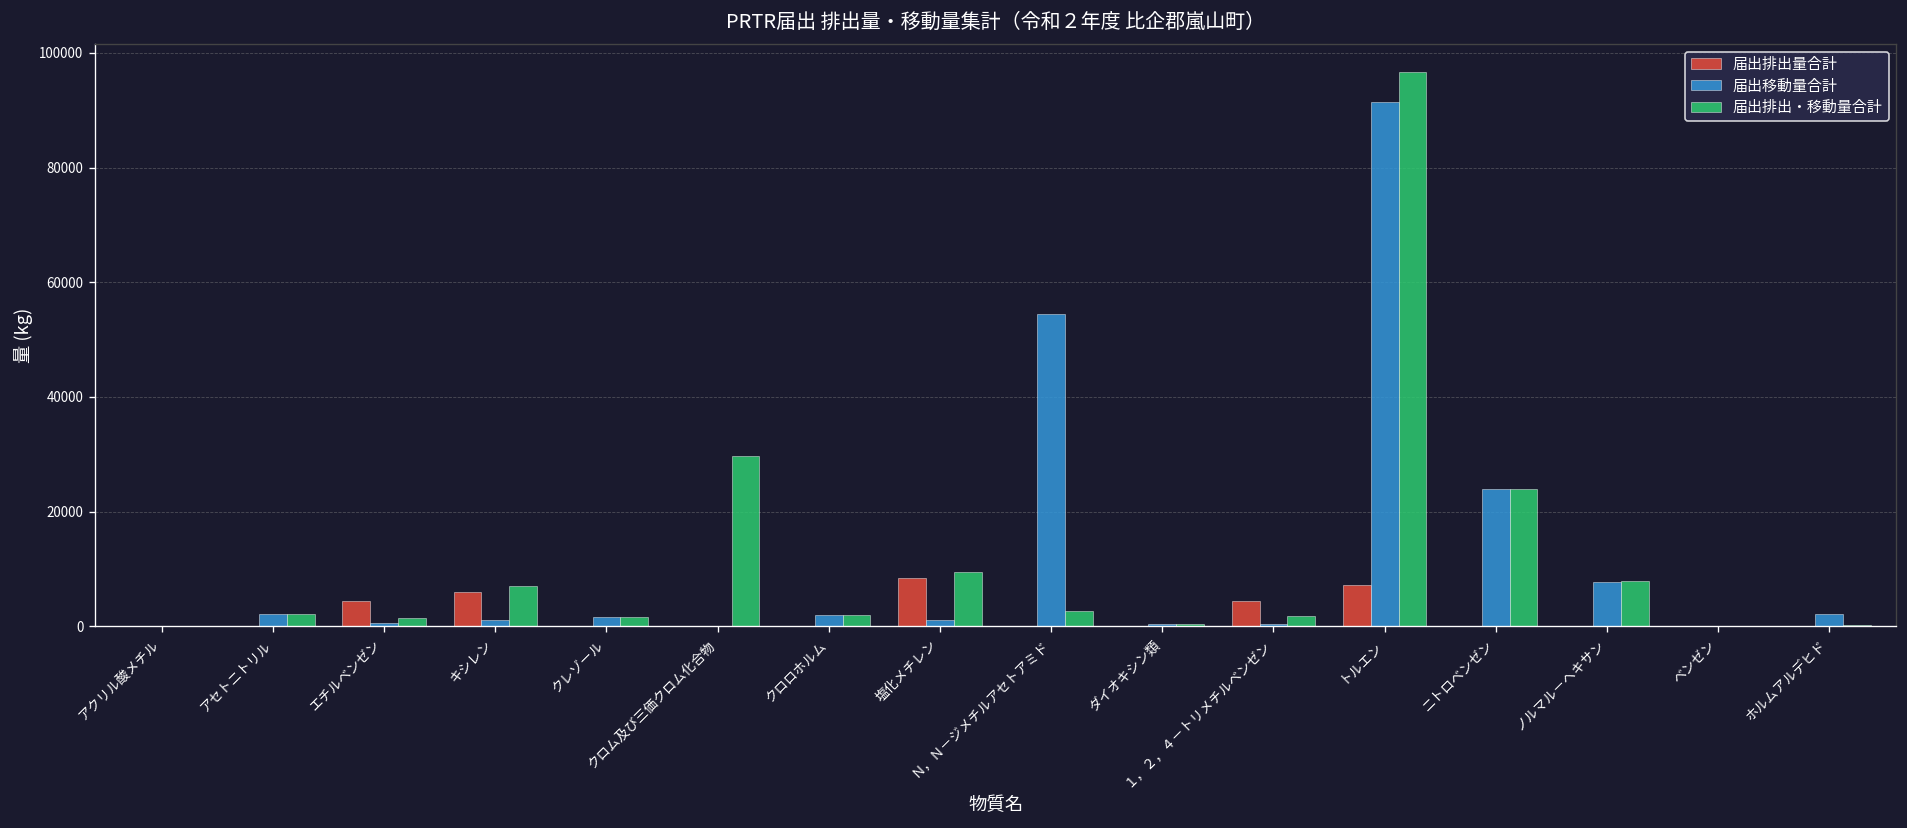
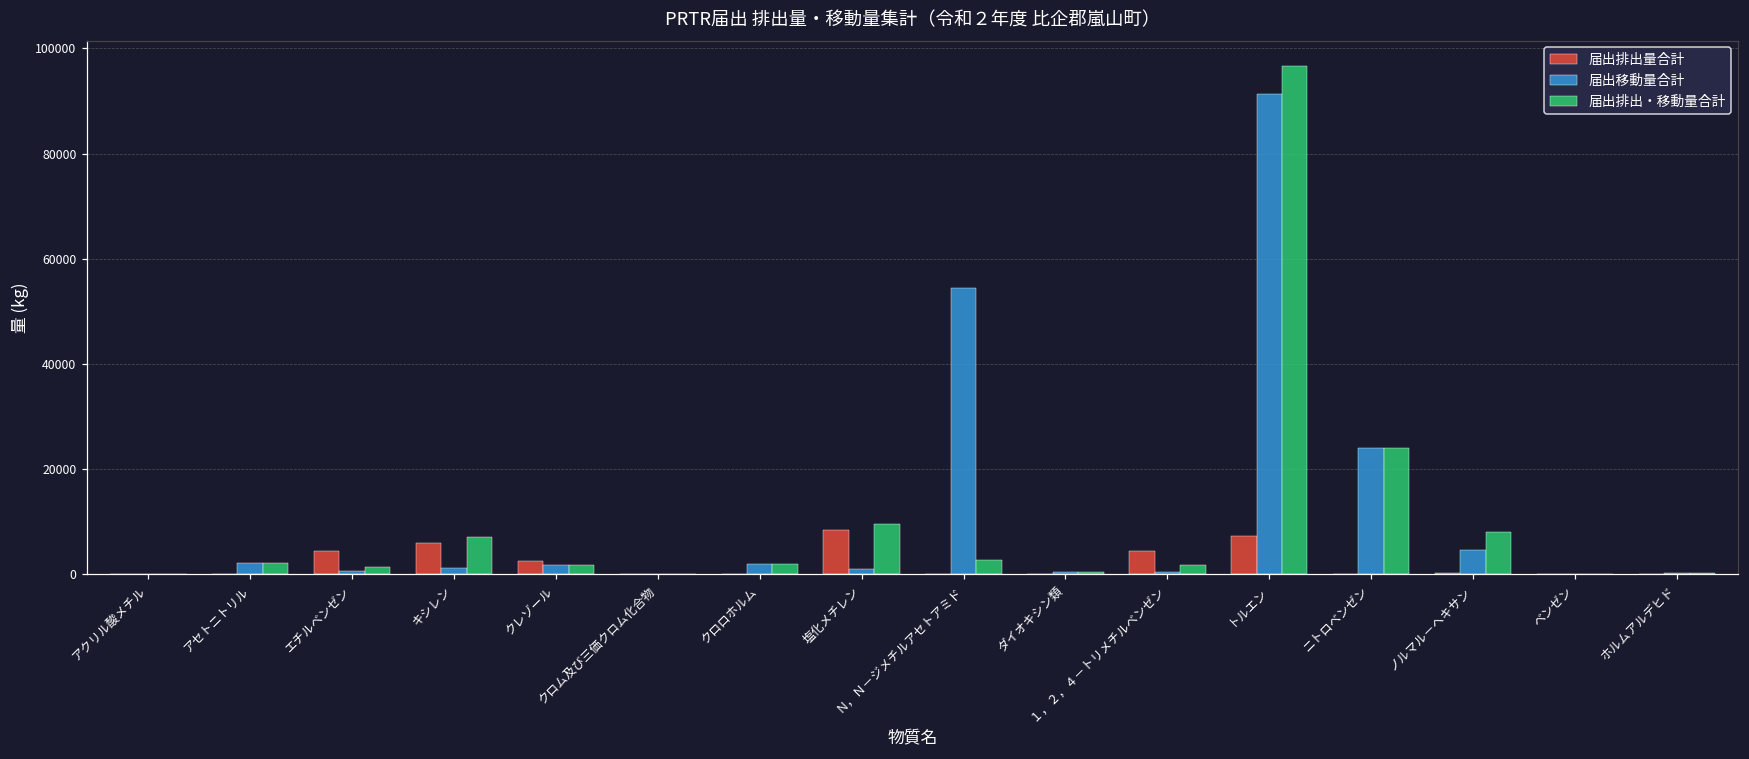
届出排出量合計, クレゾール: 0 -> 3000
届出排出・移動量合計, クロム及び三価クロム化合物: 30000 -> 0
届出移動量合計, ノルマル－ヘキサン: 8000 -> 5000
届出移動量合計, ホルムアルデヒド: 2000 -> 0
